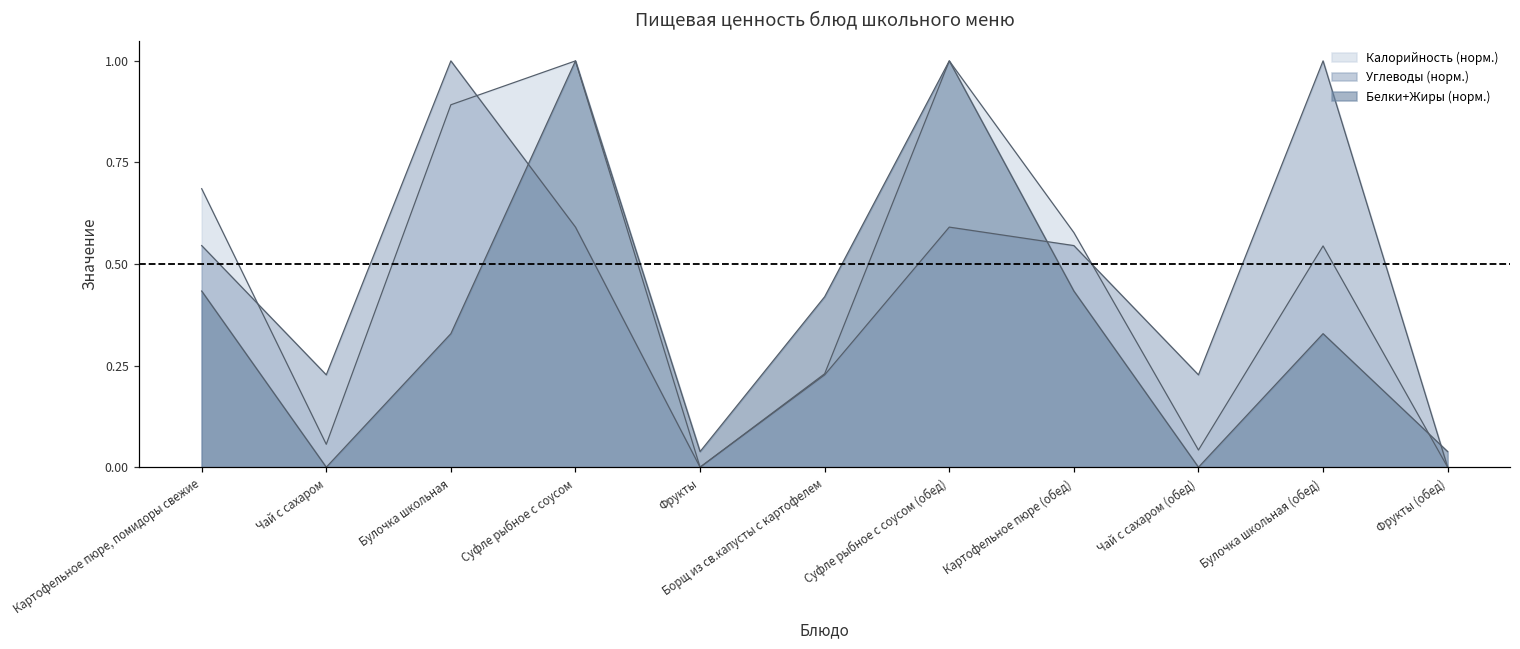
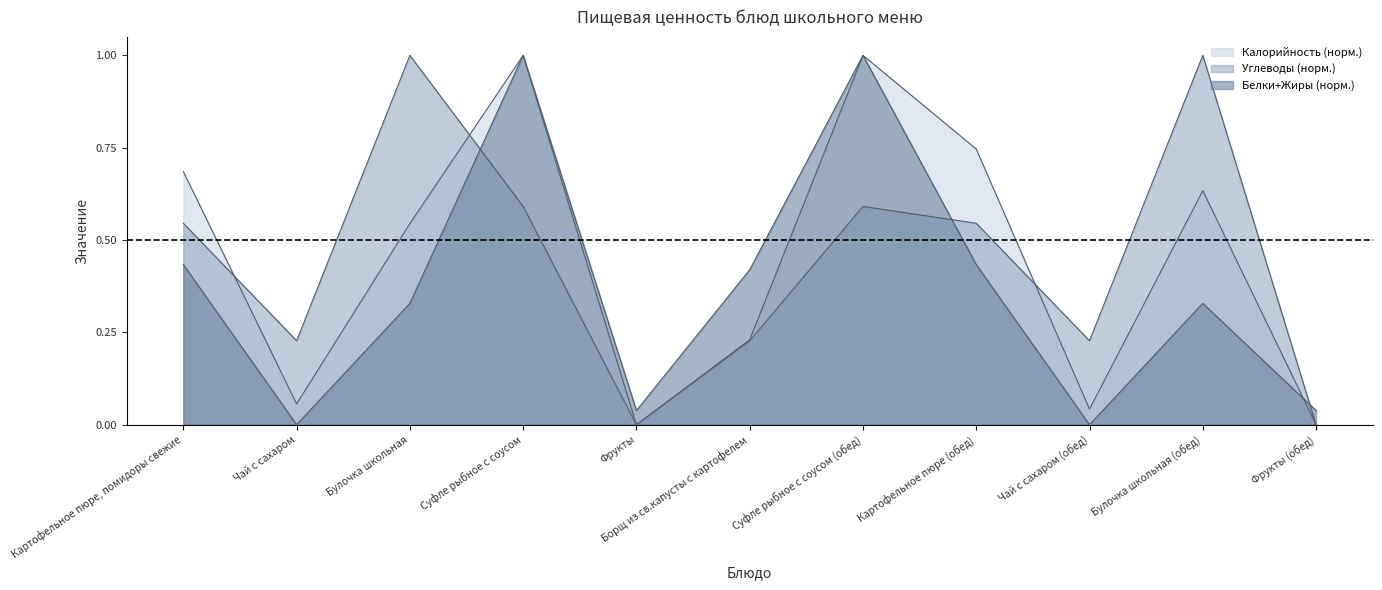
Калорийность (норм.), Булочка школьная: 0.89 -> 0.54
Калорийность (норм.), Картофельное пюре (обед): 0.58 -> 0.75
Калорийность (норм.), Булочка школьная (обед): 0.54 -> 0.63
